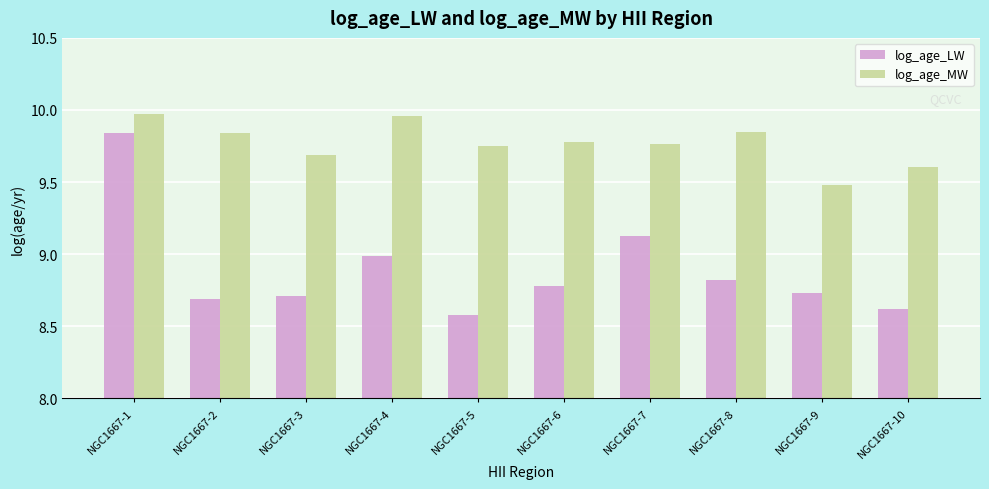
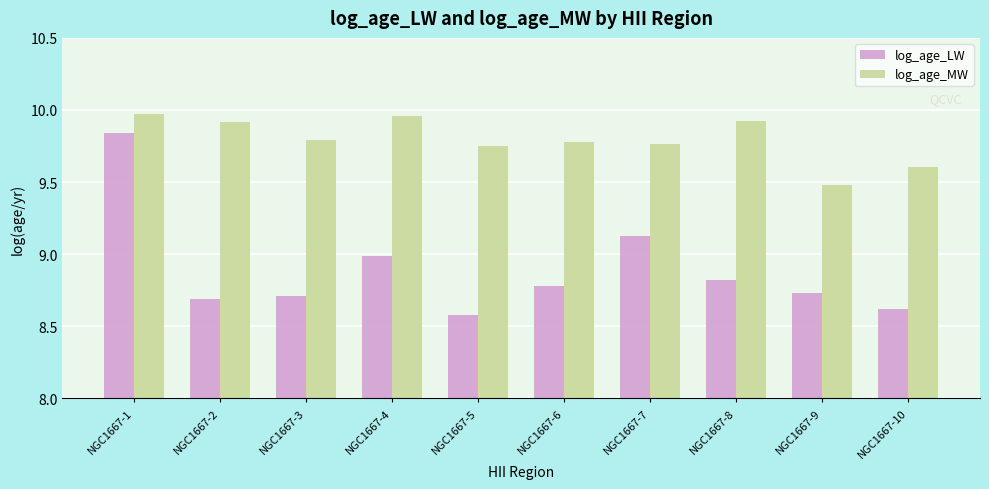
log_age_MW, NGC1667-2: 9.84 -> 9.92
log_age_MW, NGC1667-3: 9.69 -> 9.79
log_age_MW, NGC1667-8: 9.85 -> 9.92
